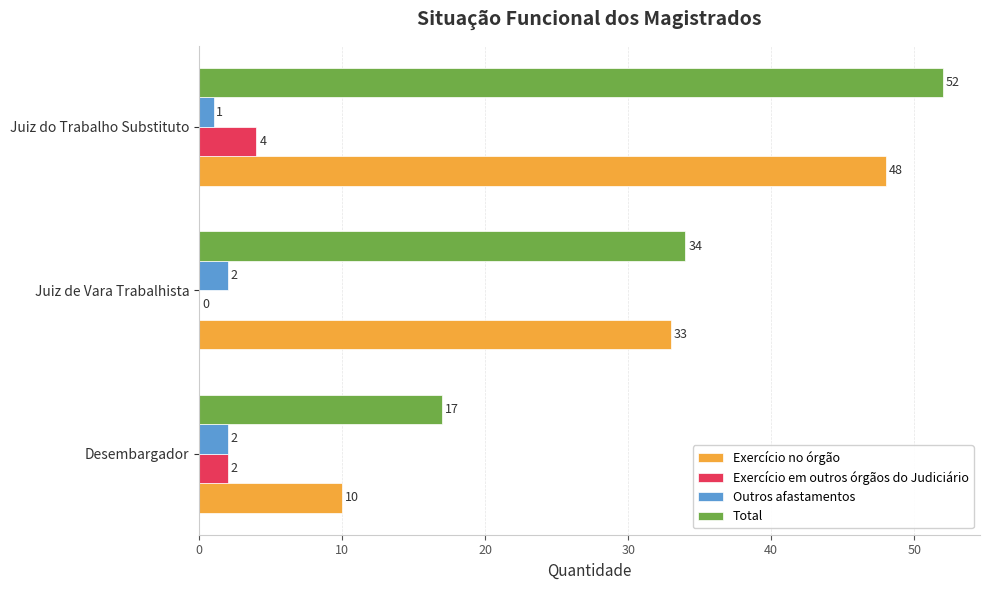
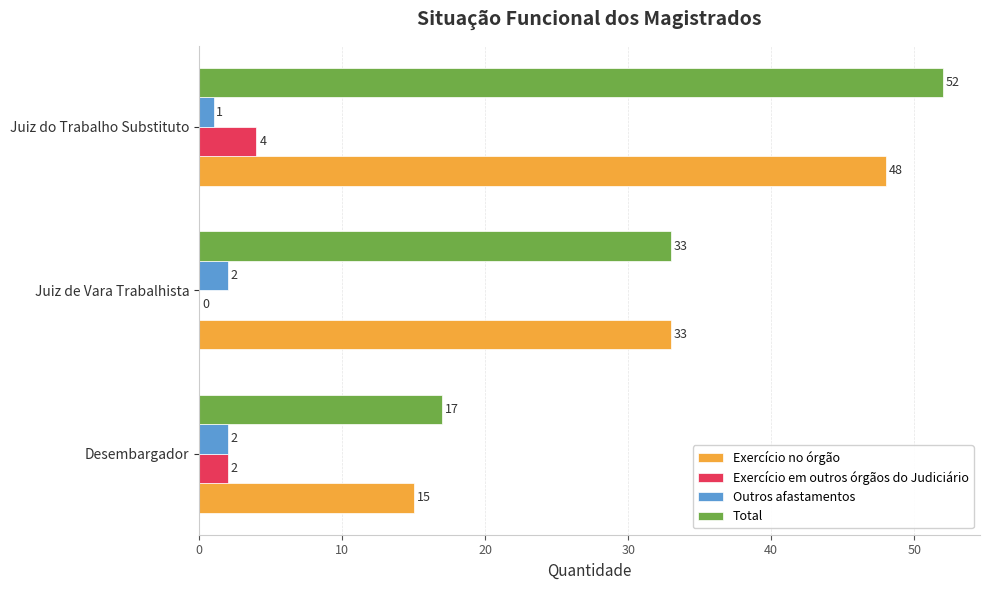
Total, Juiz de Vara Trabalhista: 34 -> 33
Exercício no órgão, Desembargador: 10 -> 15
